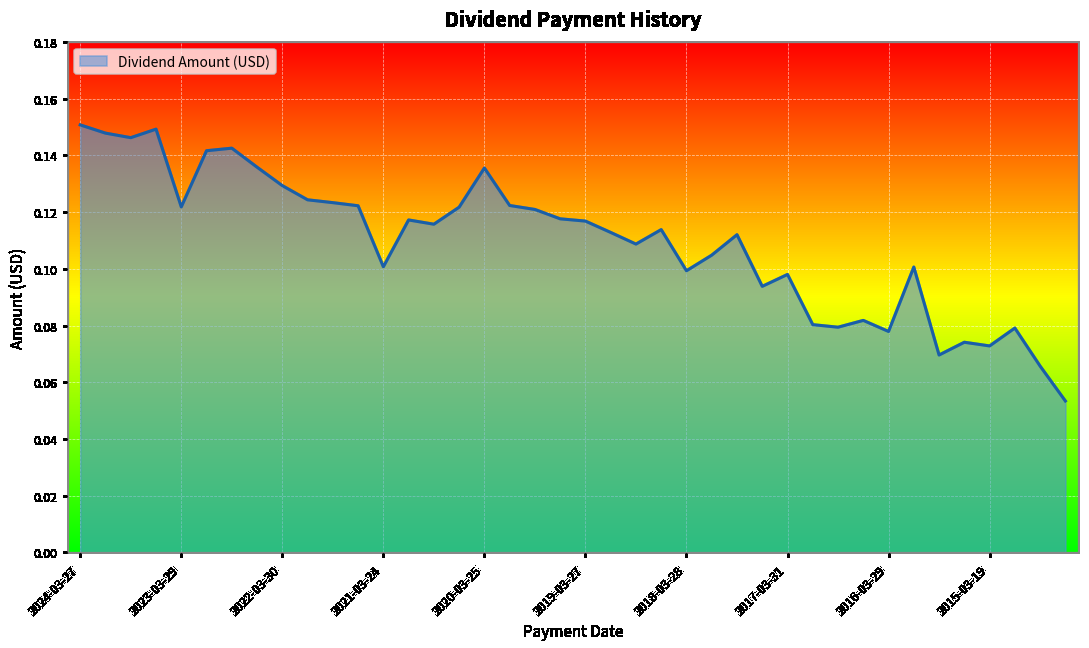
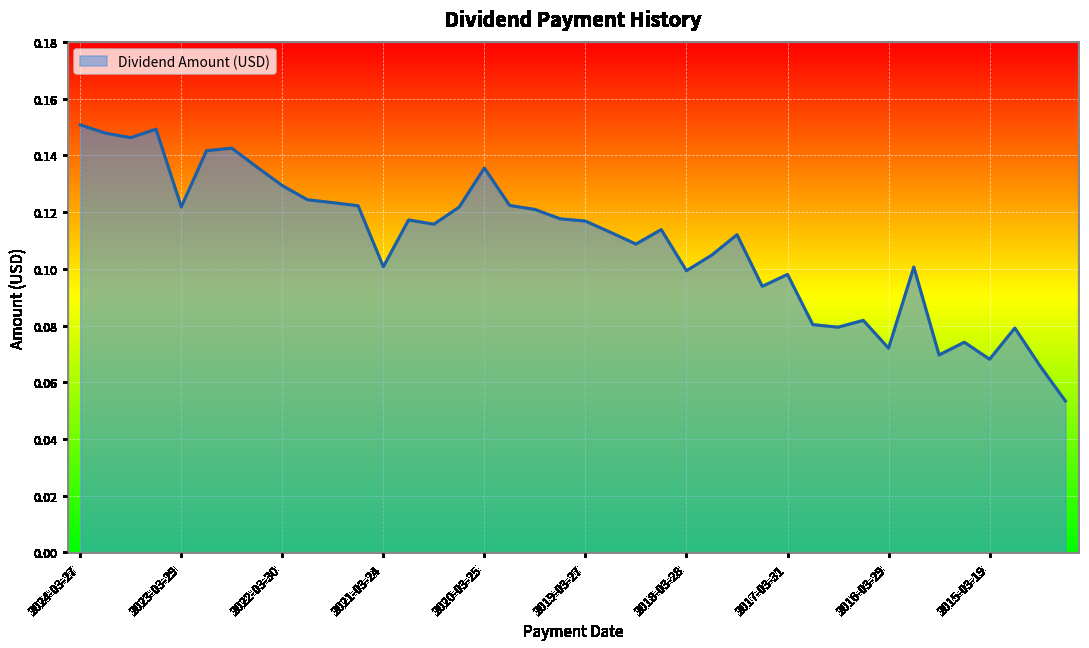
2016-03-29: 0.078 -> 0.072
2015-03-19: 0.073 -> 0.068
